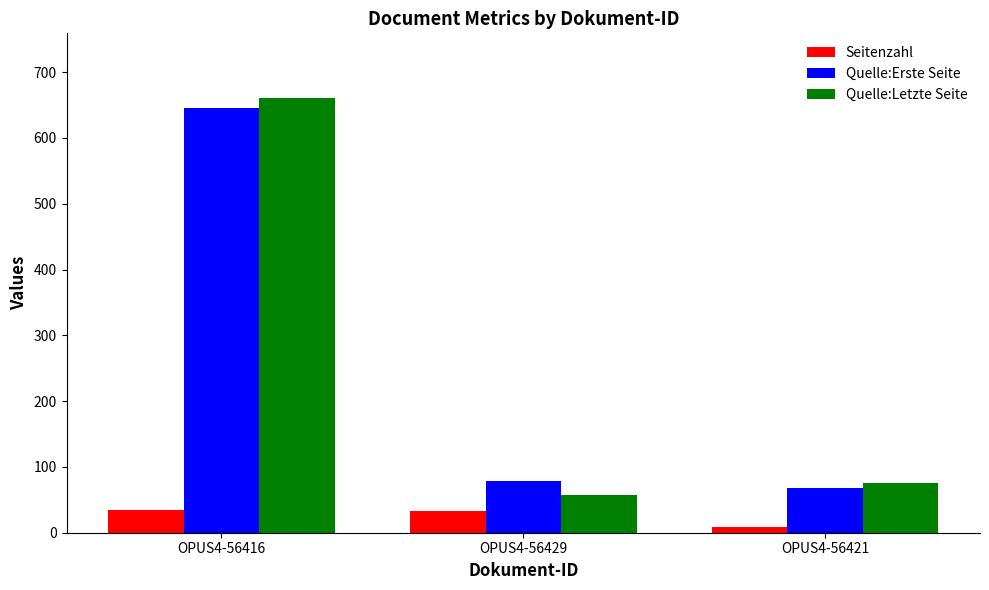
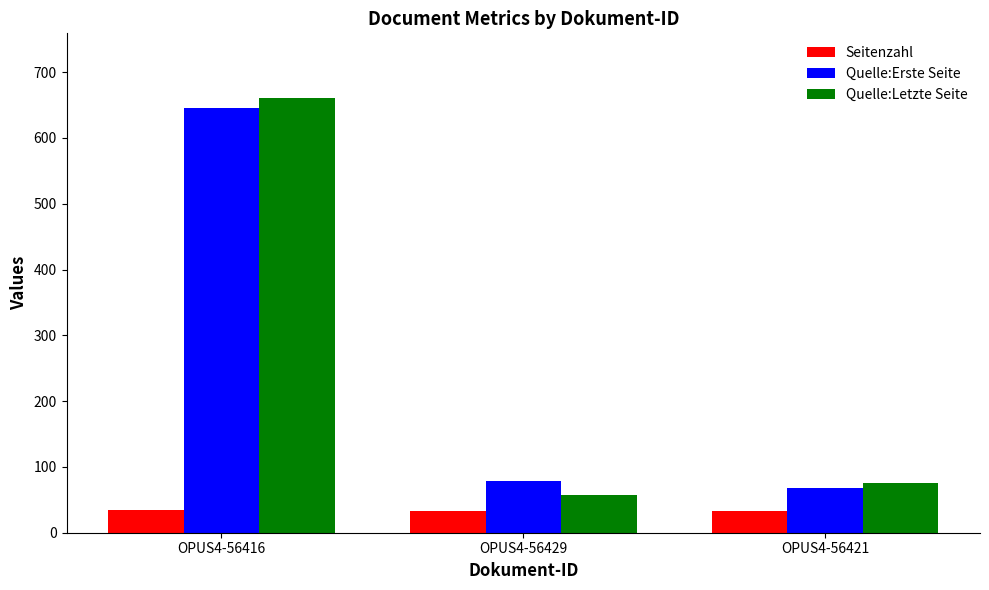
Seitenzahl, OPUS4-56421: 10 -> 30
